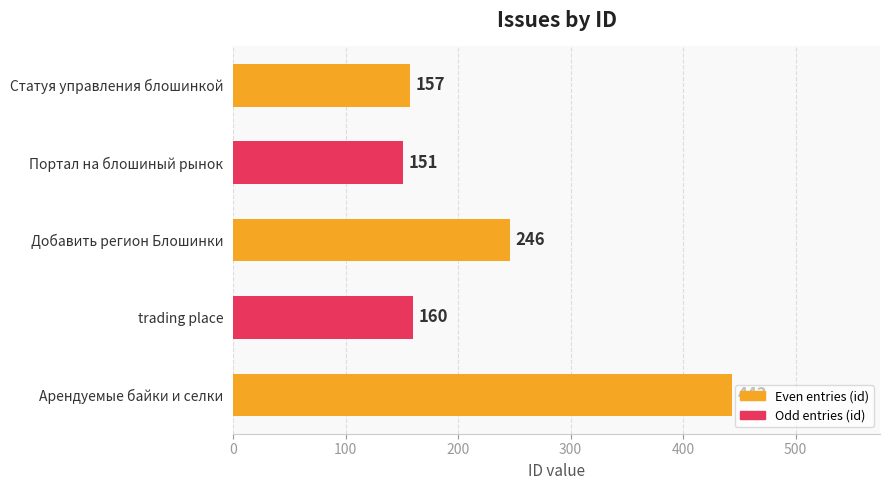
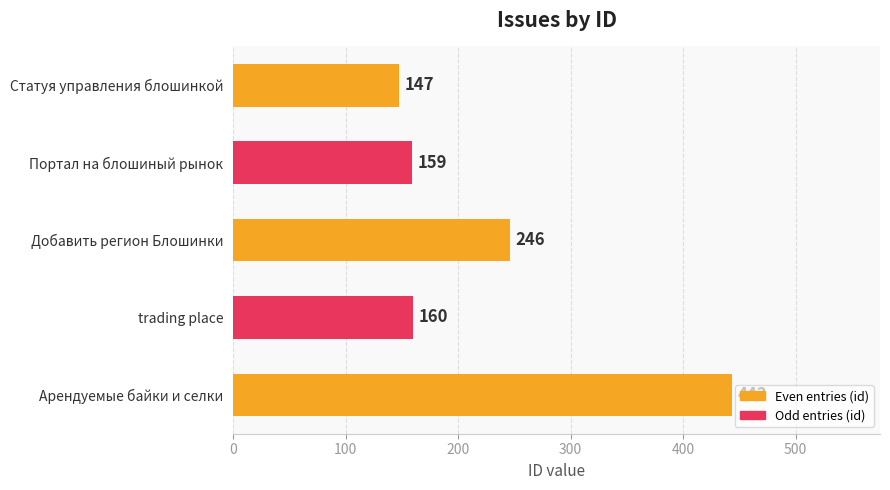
Статуя управления блошинкой: 157 -> 147
Портал на блошиный рынок: 151 -> 159
